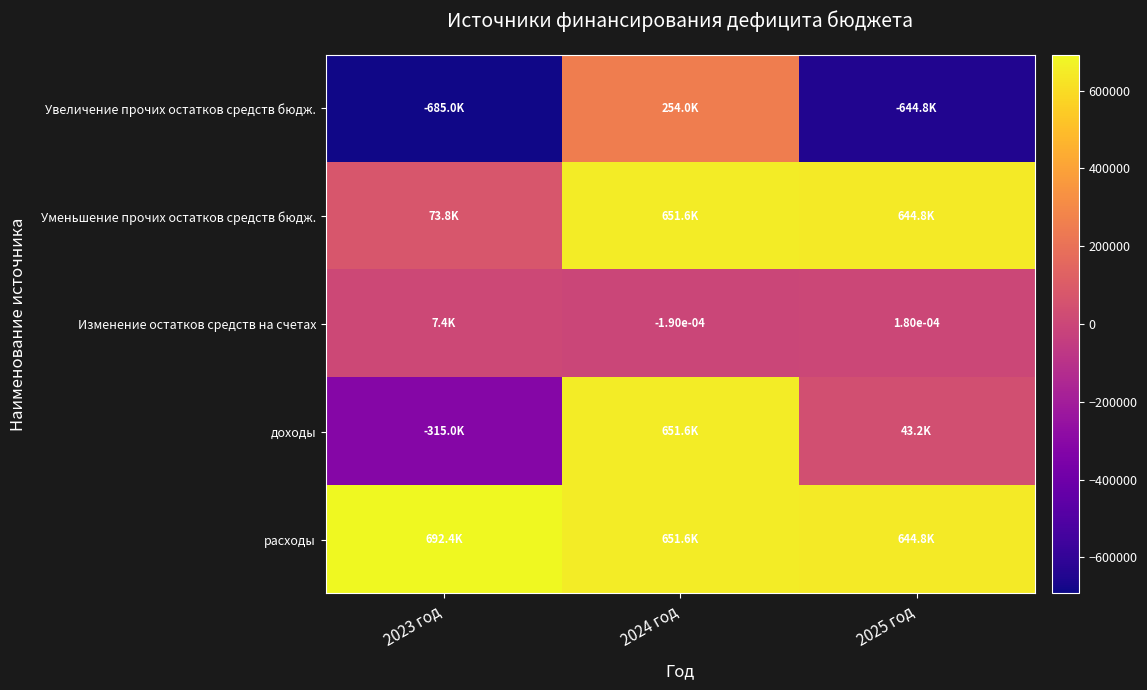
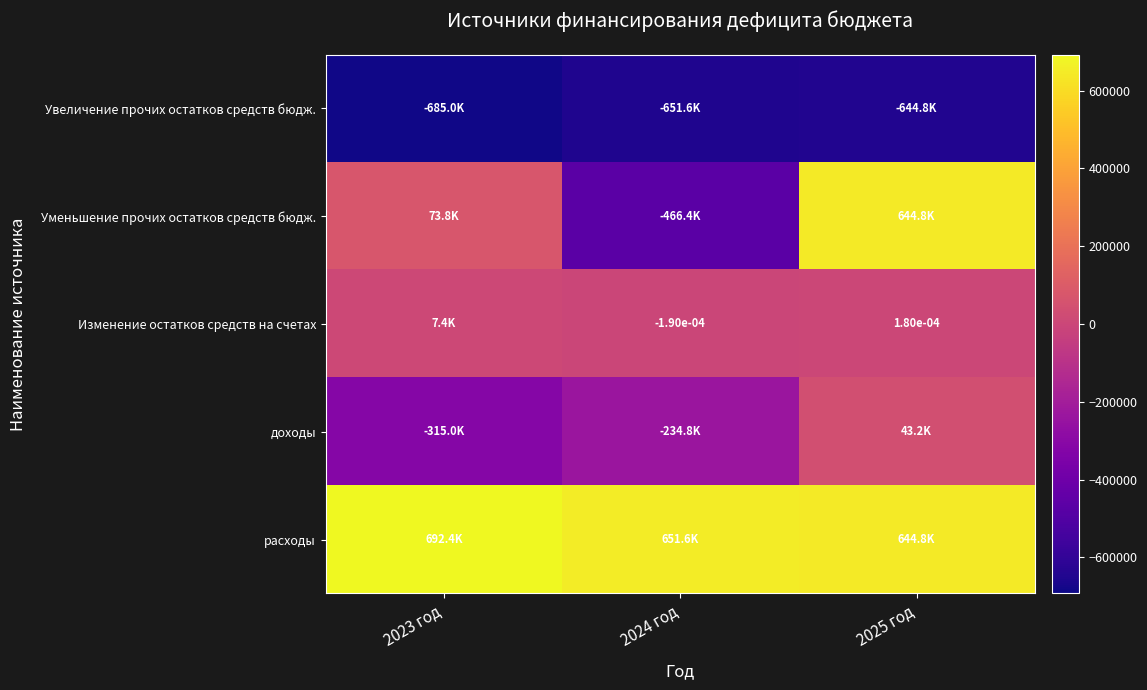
Увеличение прочих остатков средств бюдж., 2024 год: 254.0K -> -651.6K
Уменьшение прочих остатков средств бюдж., 2024 год: 651.6K -> -466.4K
доходы, 2024 год: 651.6K -> -234.8K
